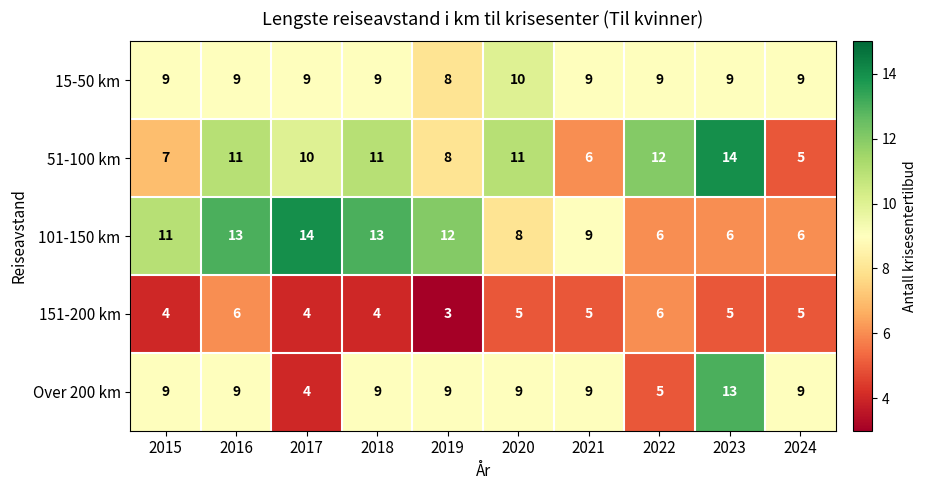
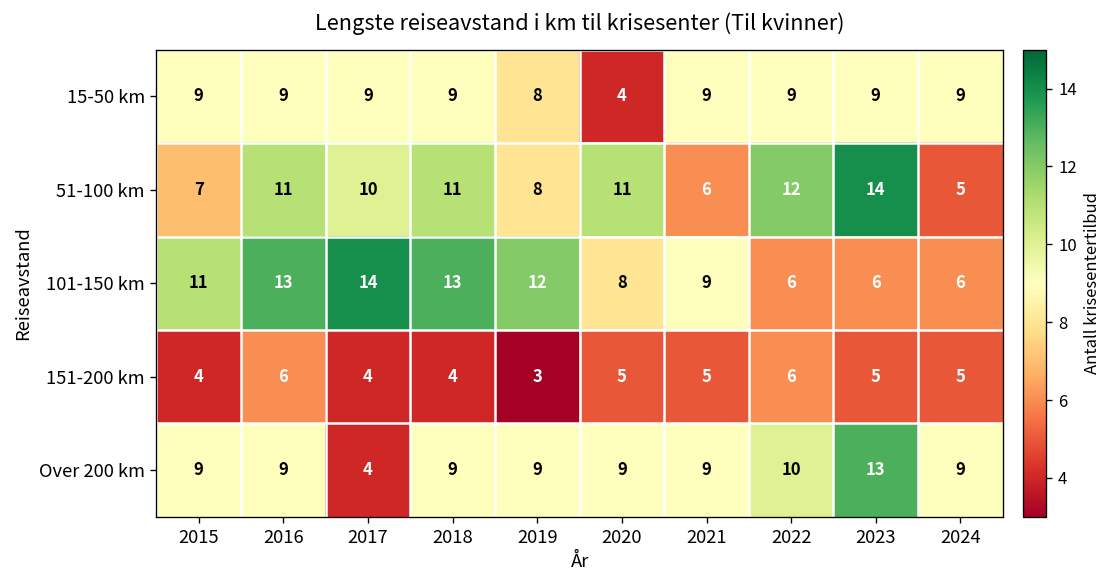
15-50 km, 2020: 10 -> 4
Over 200 km, 2022: 5 -> 10
